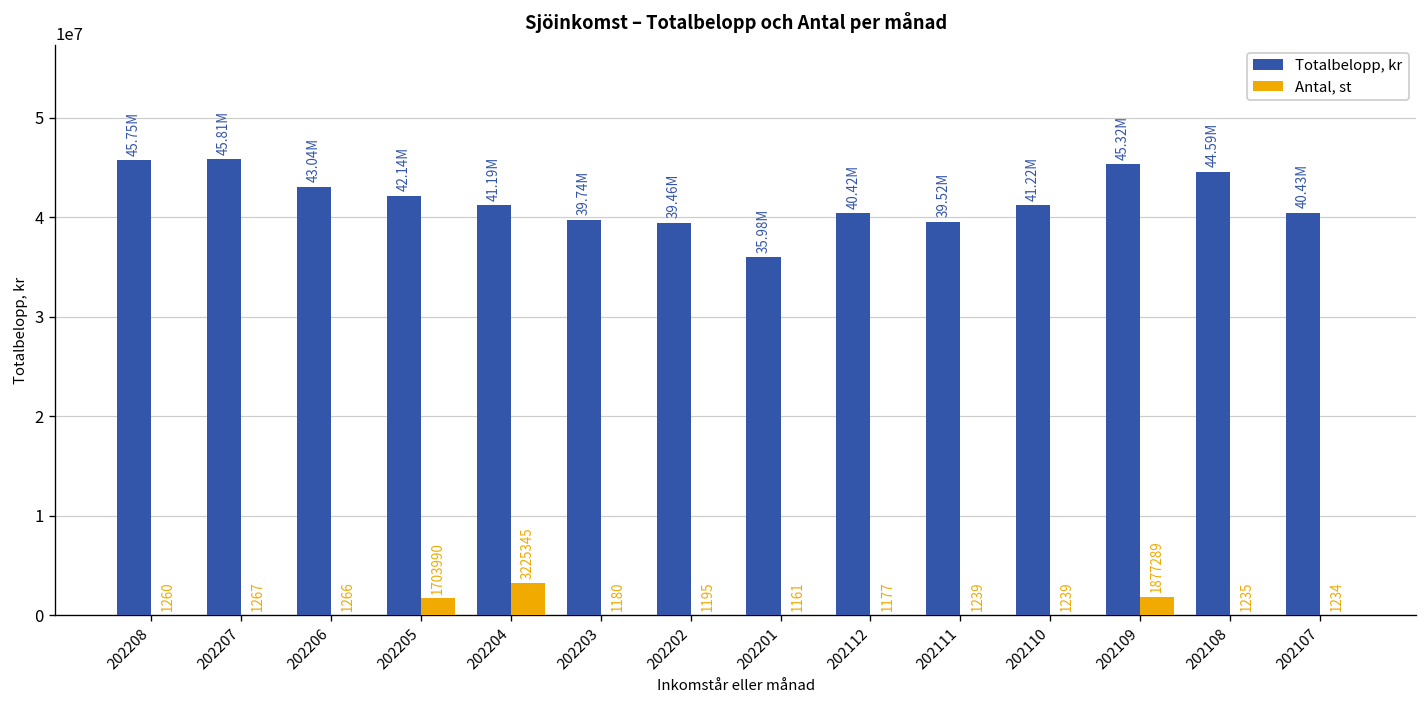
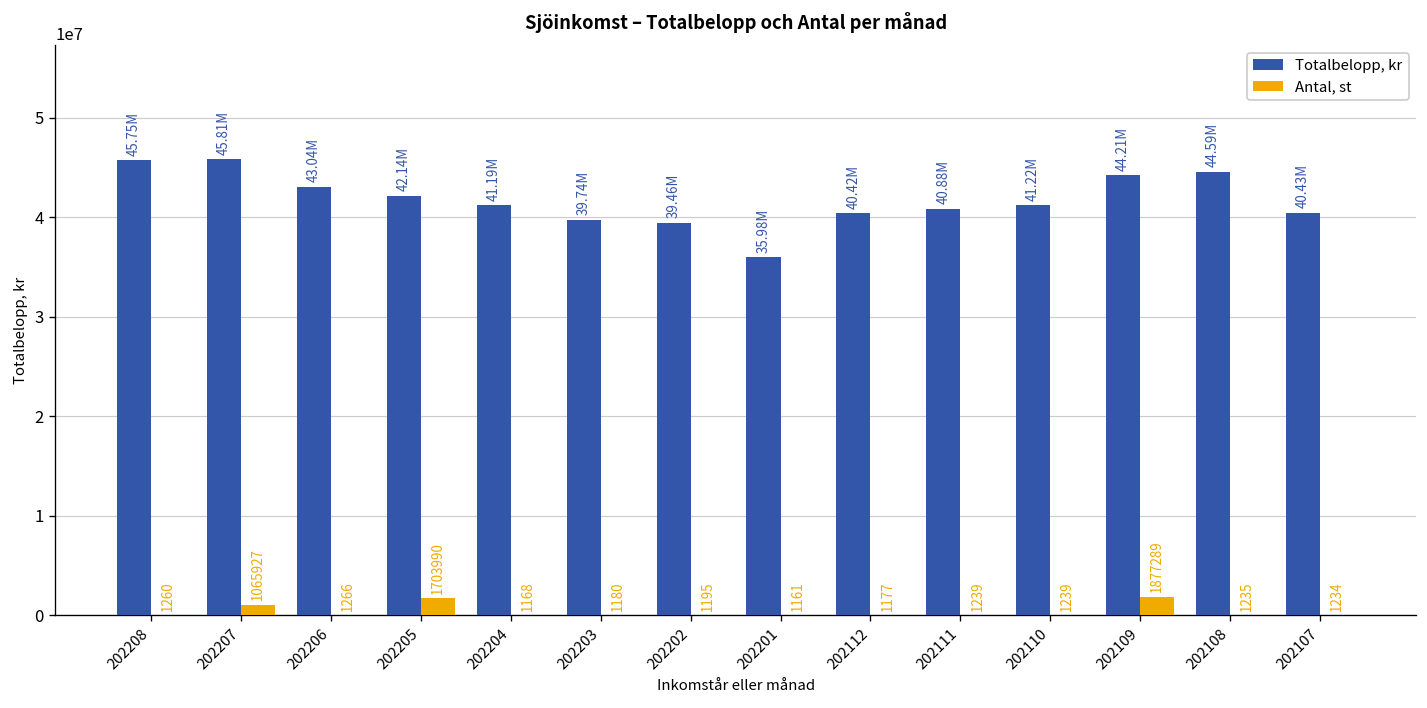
Antal, st, 202207: 1267 -> 1065927
Antal, st, 202204: 3225345 -> 1168
Totalbelopp, kr, 202111: 39.52M -> 40.88M
Totalbelopp, kr, 202109: 45.32M -> 44.21M
